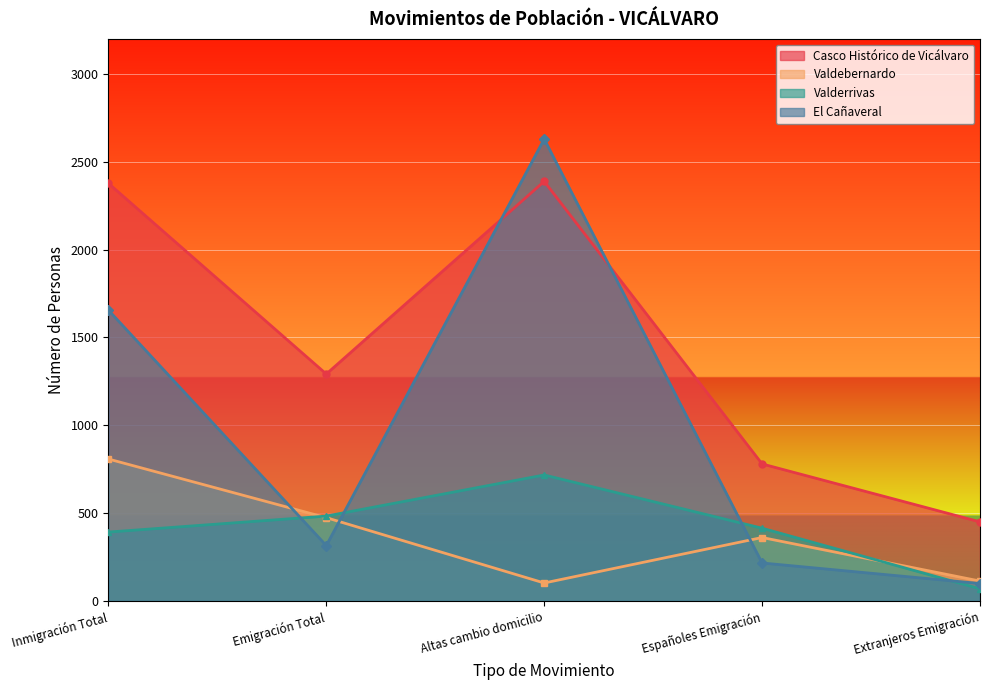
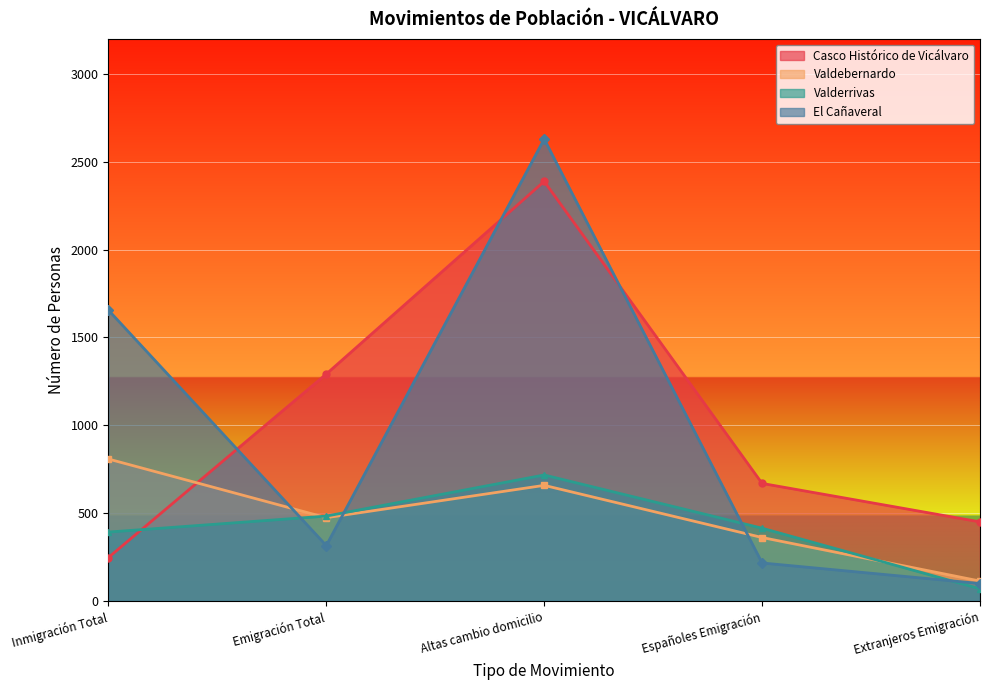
Casco Histórico de Vicálvaro, Inmigración Total: 2380 -> 250
Valdebernardo, Altas cambio domicilio: 100 -> 660
Casco Histórico de Vicálvaro, Españoles Emigración: 780 -> 670
